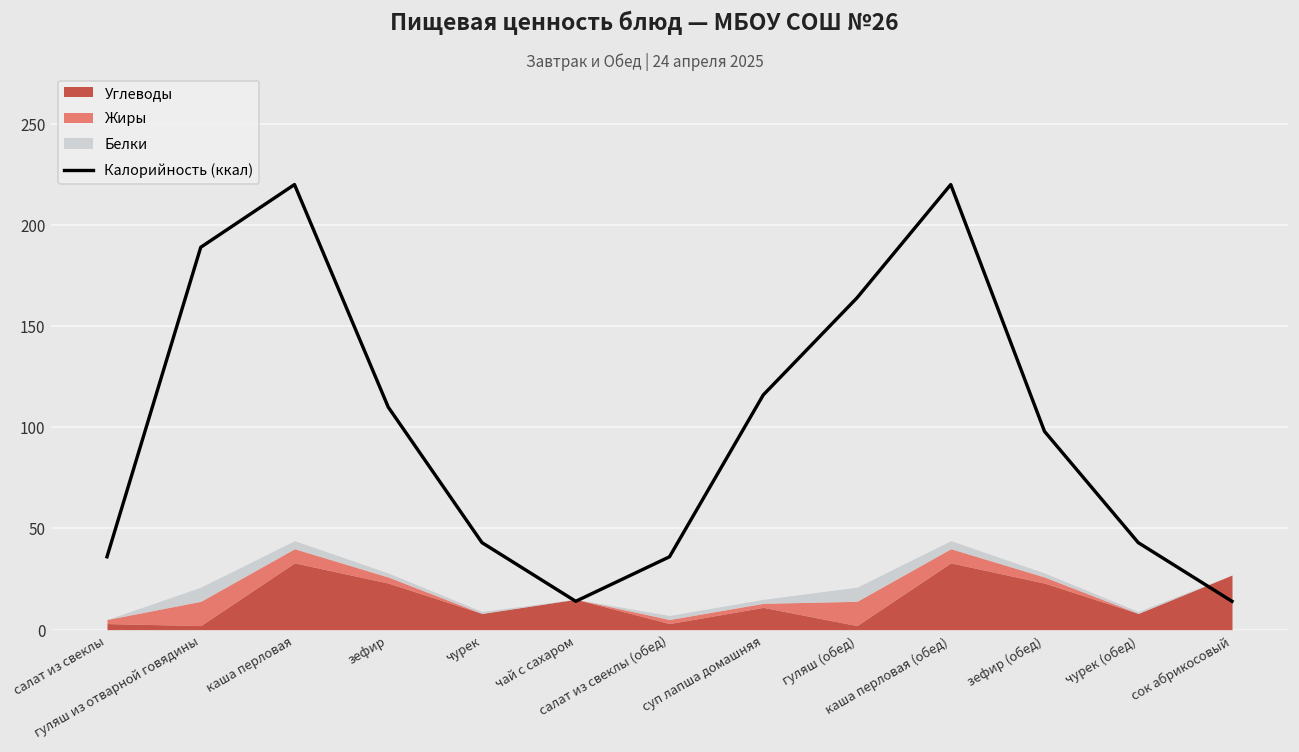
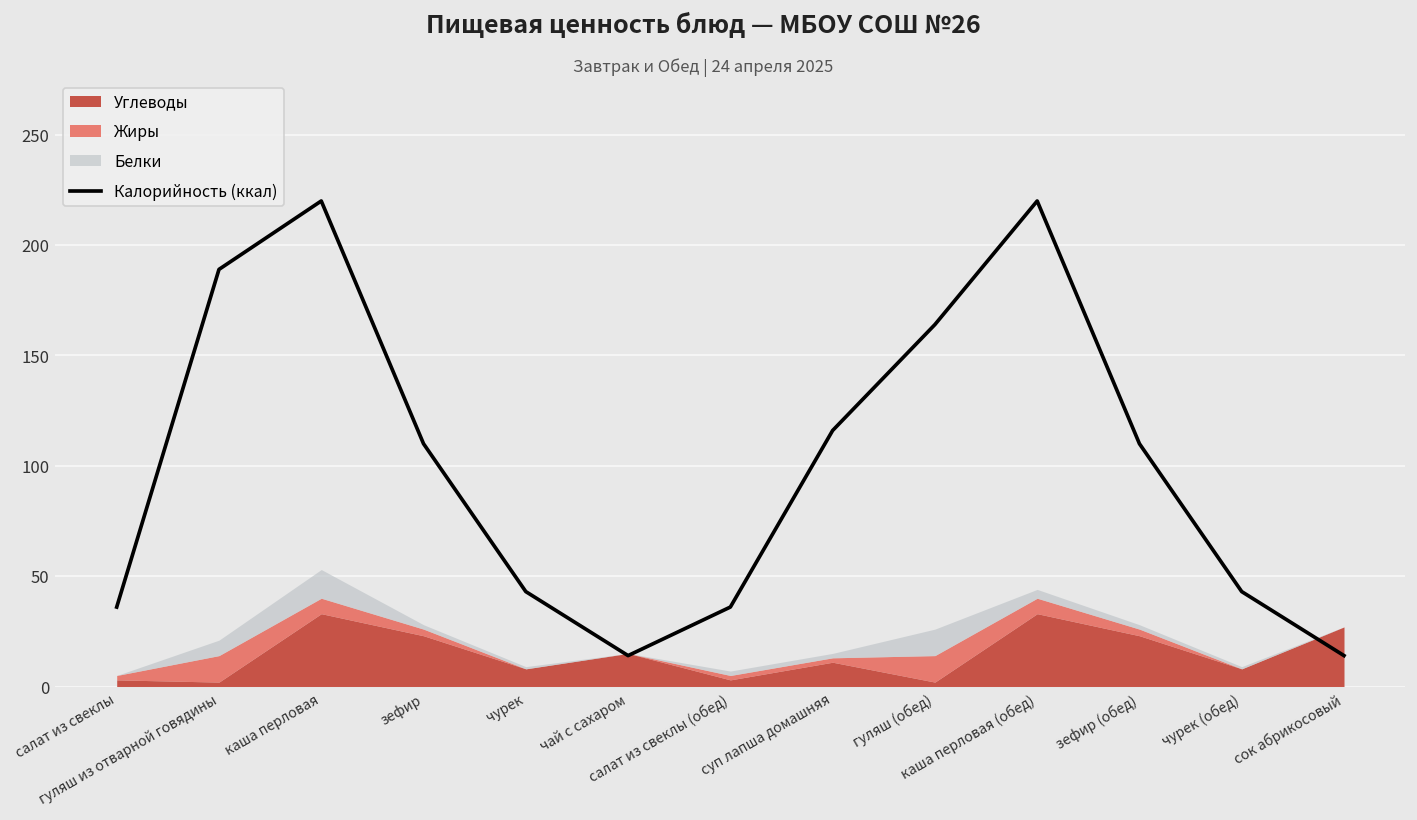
Белки, каша перловая: 4 -> 13
Белки, гуляш (обед): 7 -> 12
Калорийность (ккал), зефир (обед): 98 -> 110
